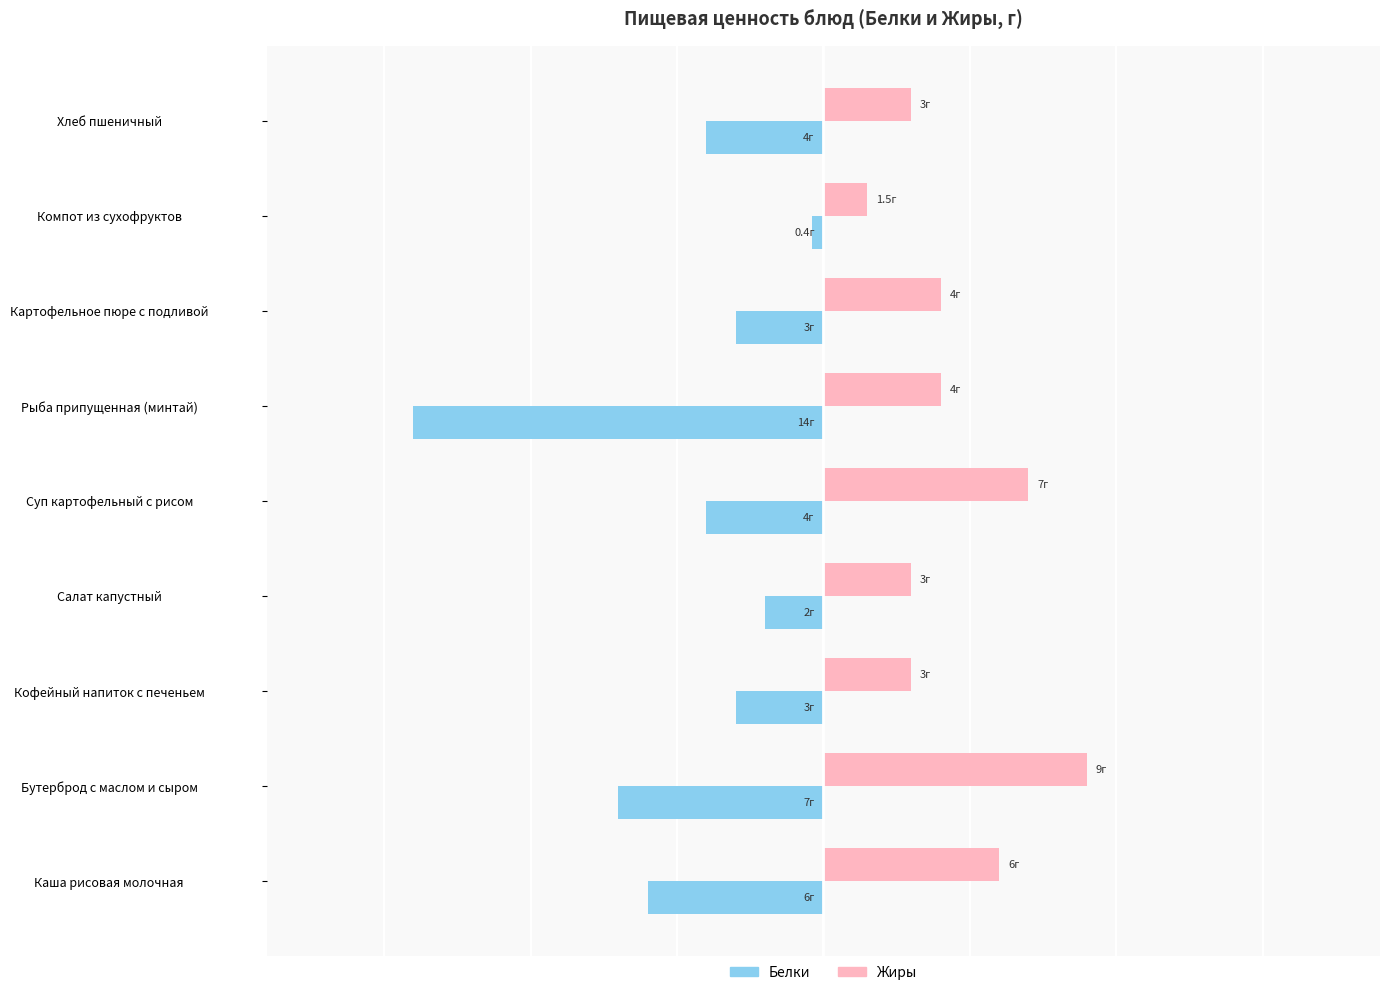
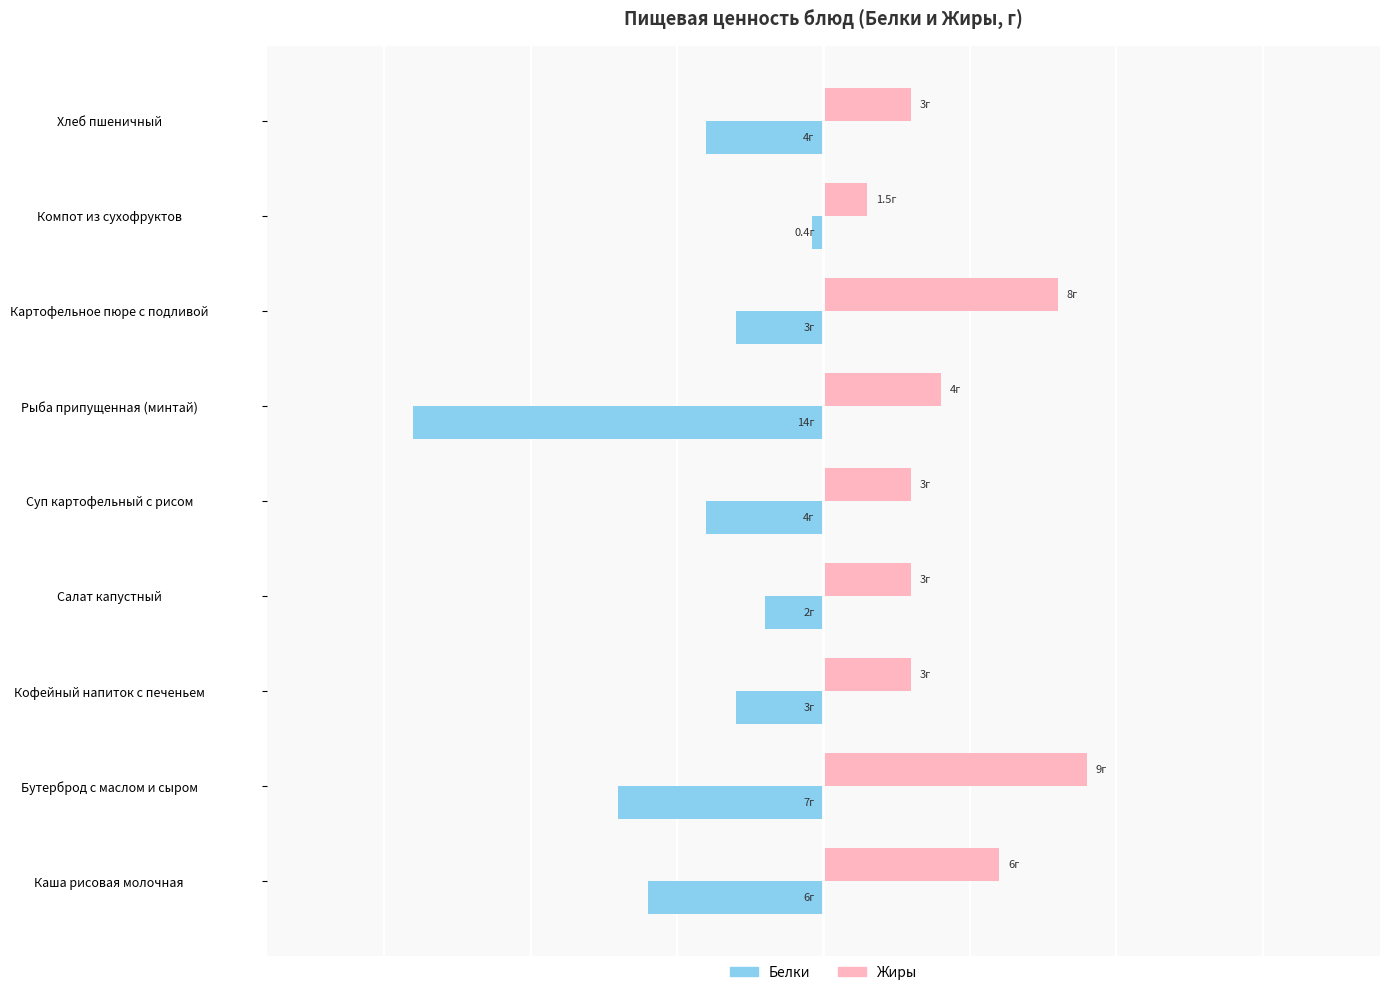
Жиры, Картофельное пюре с подливой: 4г -> 8г
Жиры, Суп картофельный с рисом: 7г -> 3г
